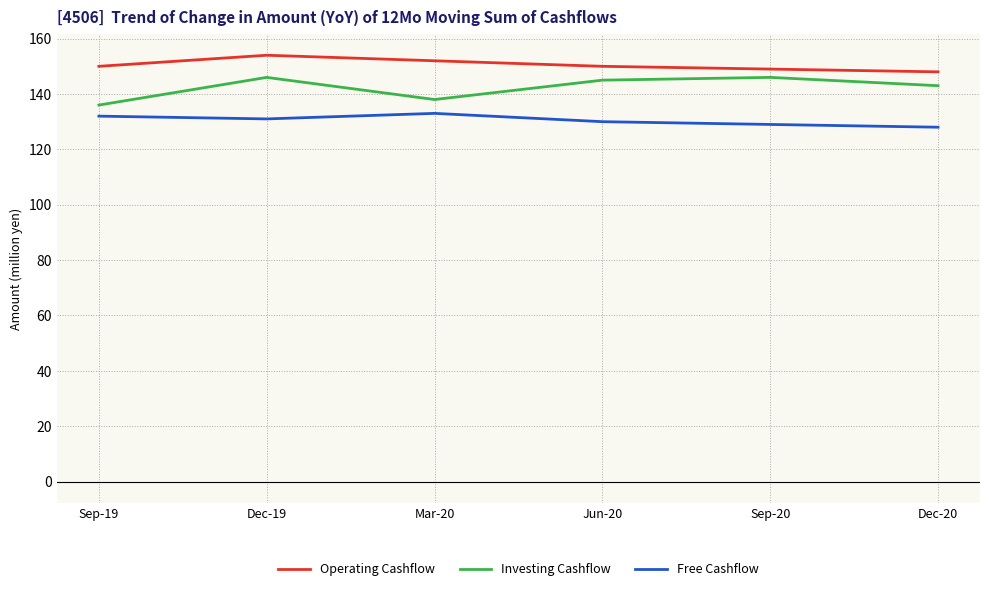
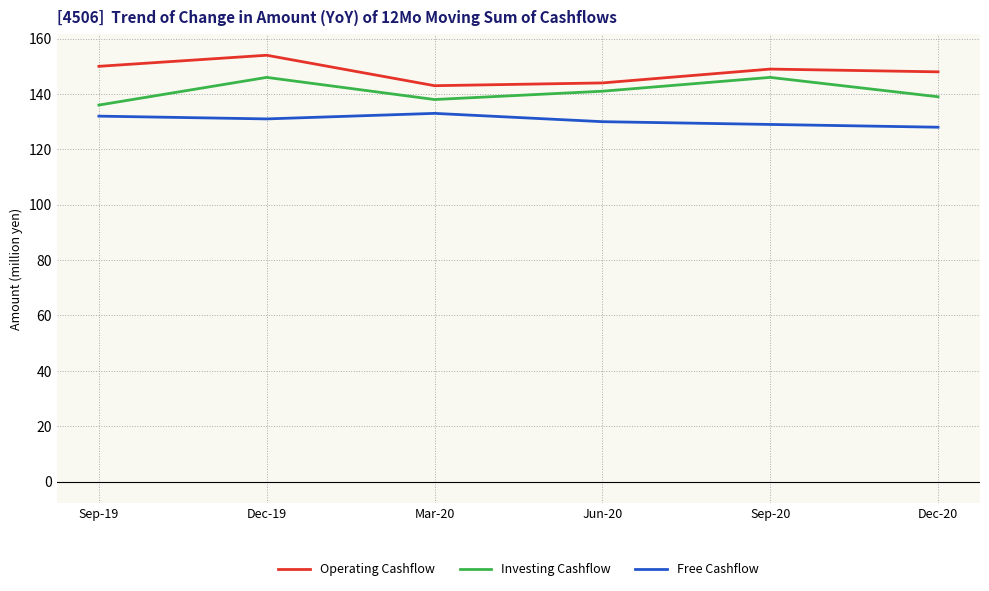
Operating Cashflow, Mar-20: 152 -> 143
Operating Cashflow, Jun-20: 150 -> 144
Investing Cashflow, Jun-20: 145 -> 141
Investing Cashflow, Dec-20: 143 -> 139
